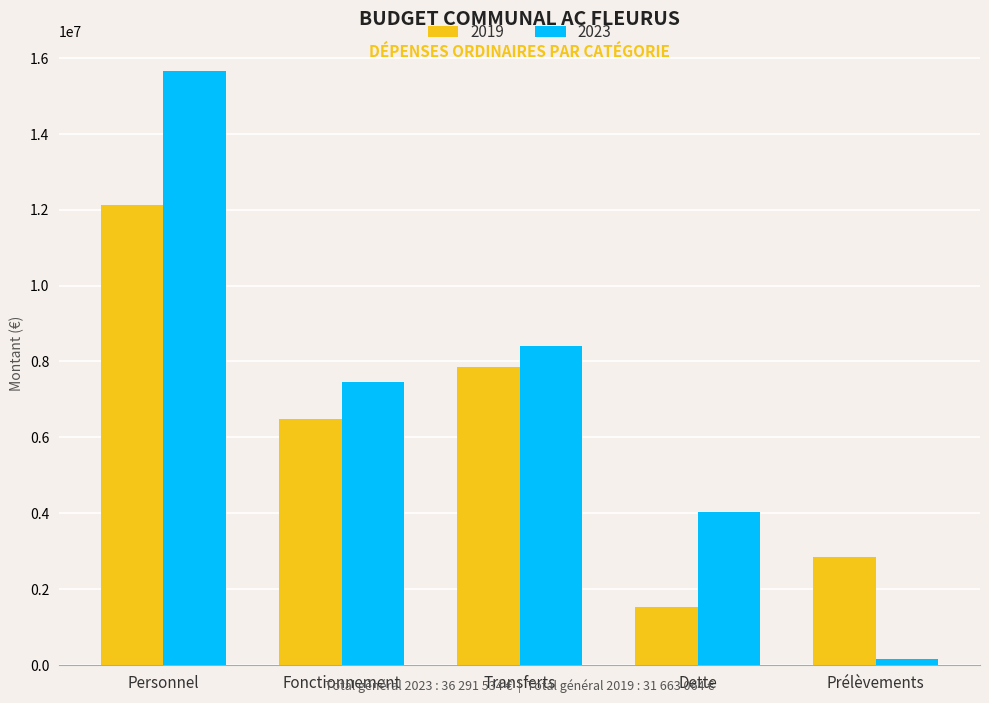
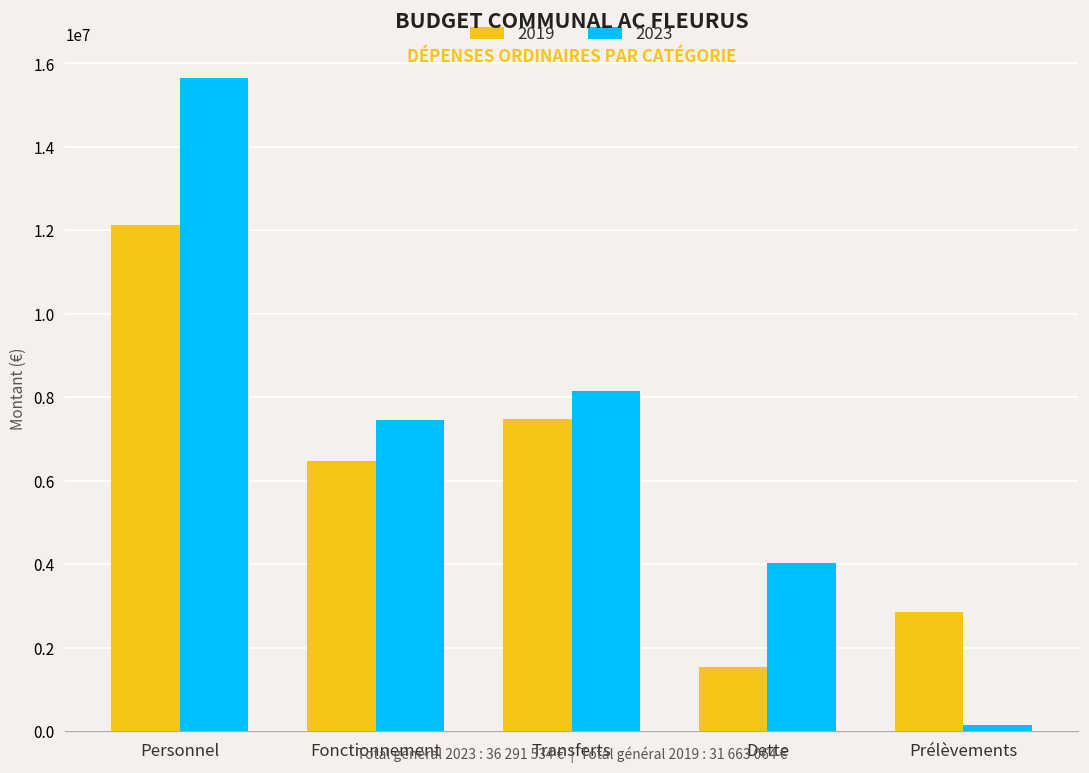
2019, Transferts: 7800000 -> 7500000
2023, Transferts: 8400000 -> 8200000
